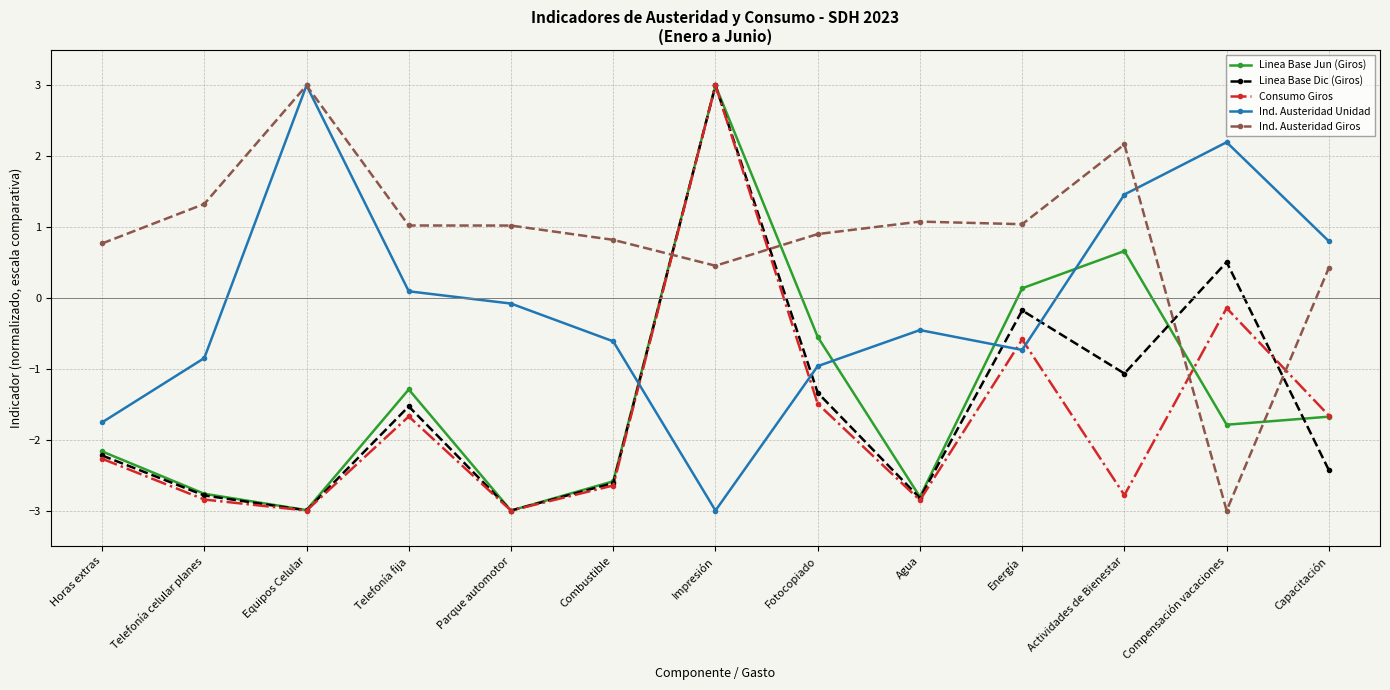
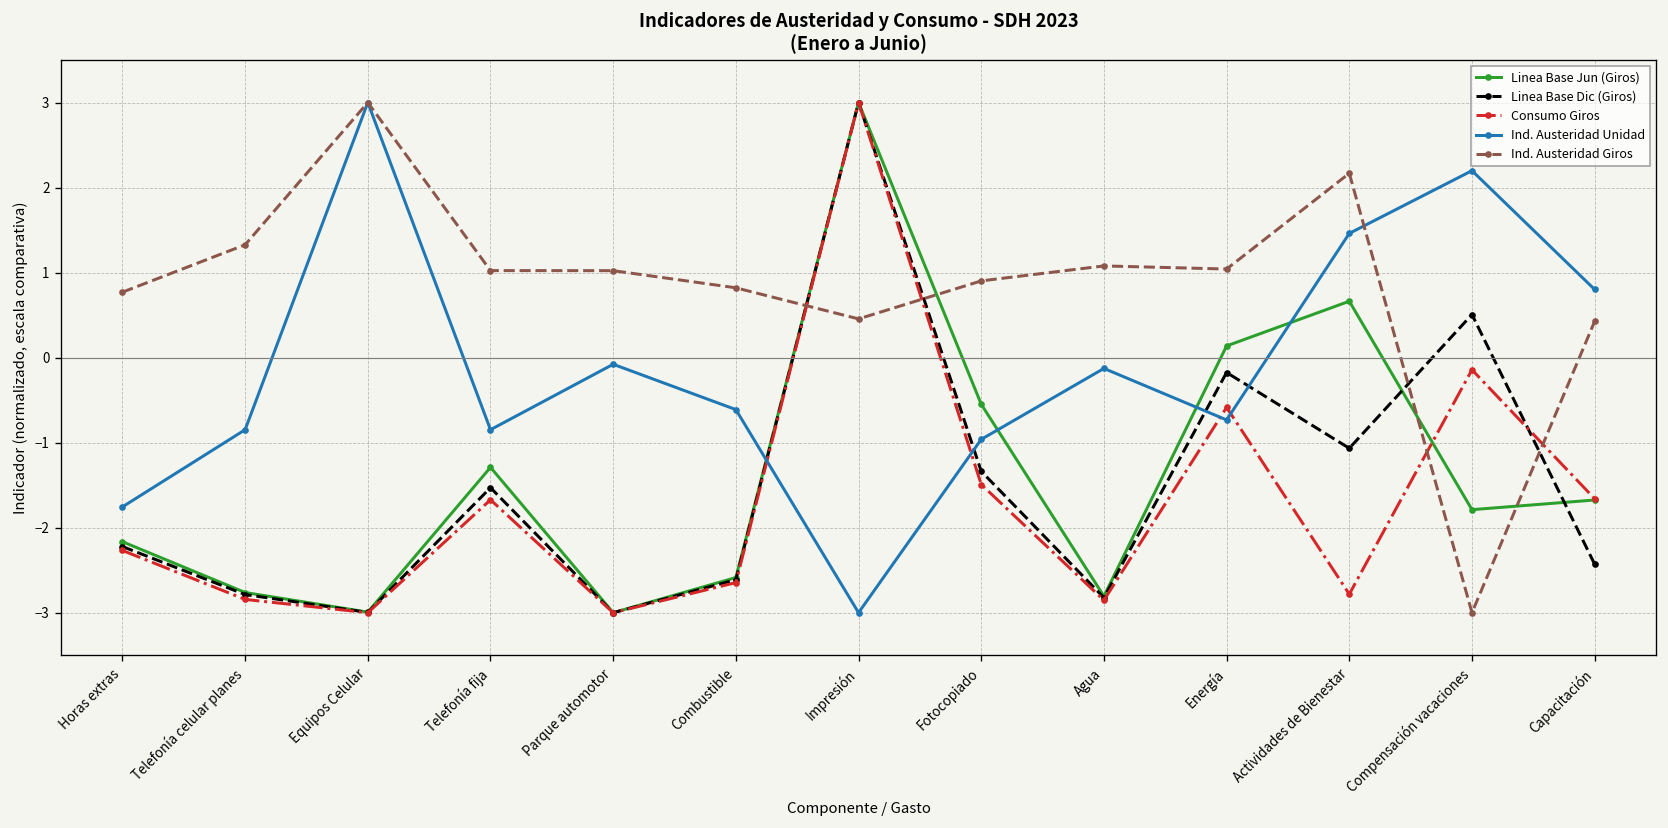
Ind. Austeridad Unidad, Telefonía fija: 0.1 -> -0.8
Ind. Austeridad Unidad, Agua: -0.5 -> -0.1
